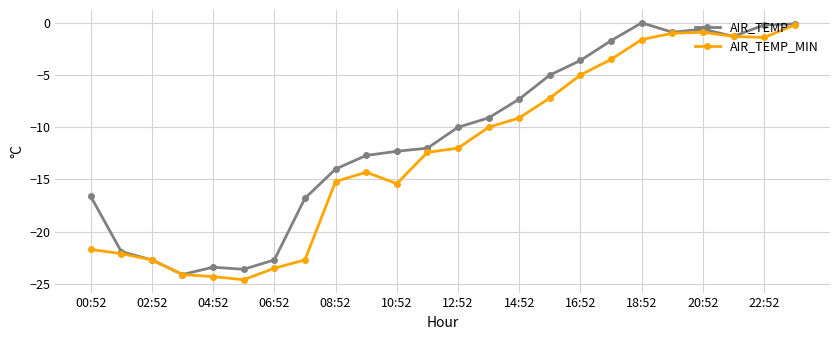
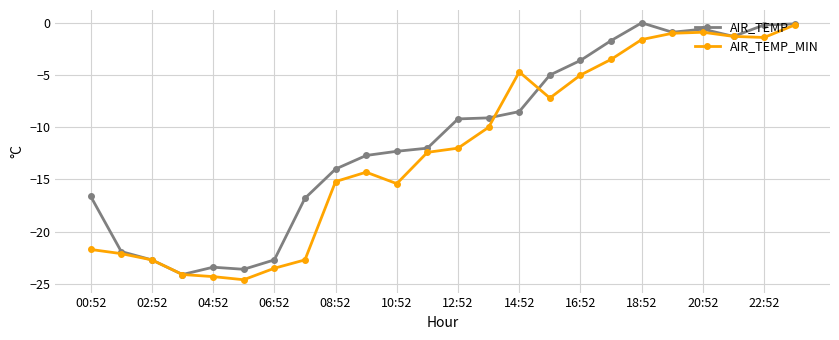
AIR_TEMP, 12:52: -10.0 -> -9.2
AIR_TEMP, 14:52: -7.3 -> -8.5
AIR_TEMP_MIN, 14:52: -9.1 -> -4.7
